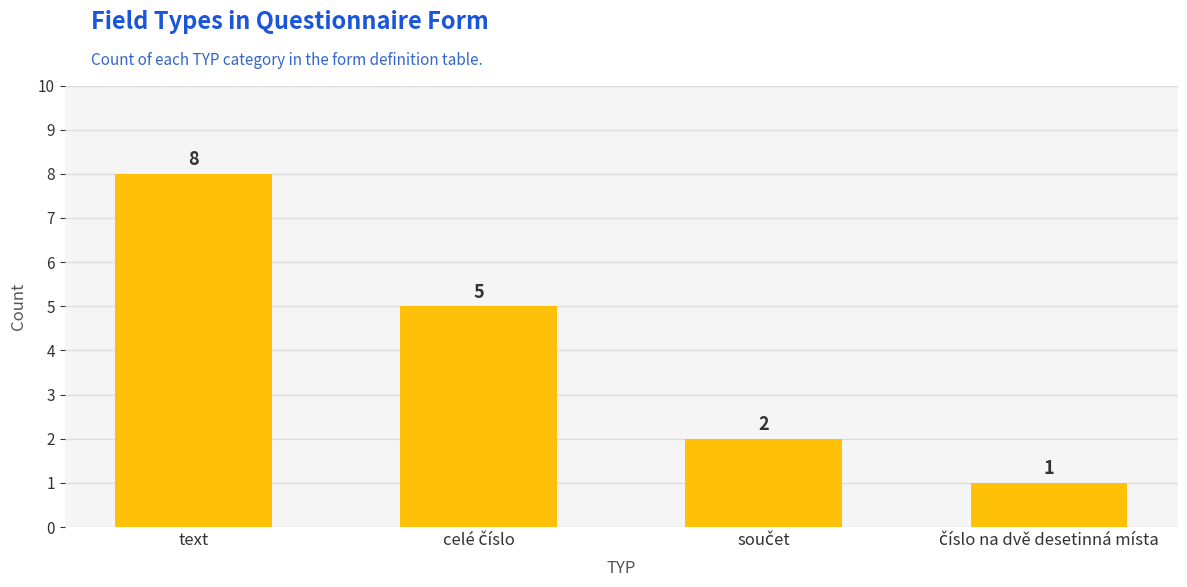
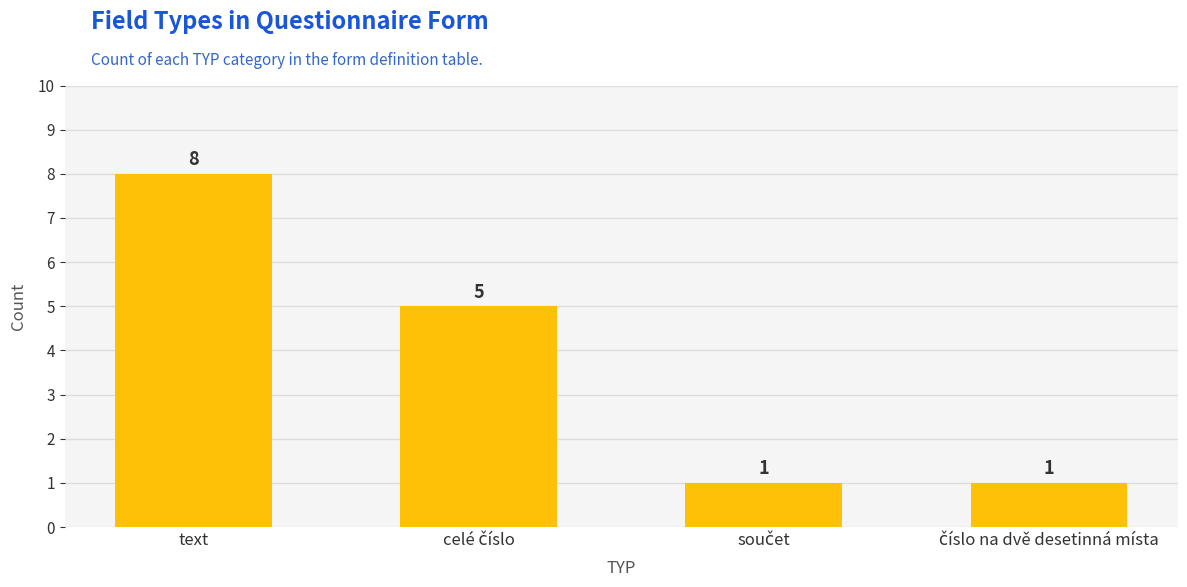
součet: 2 -> 1
